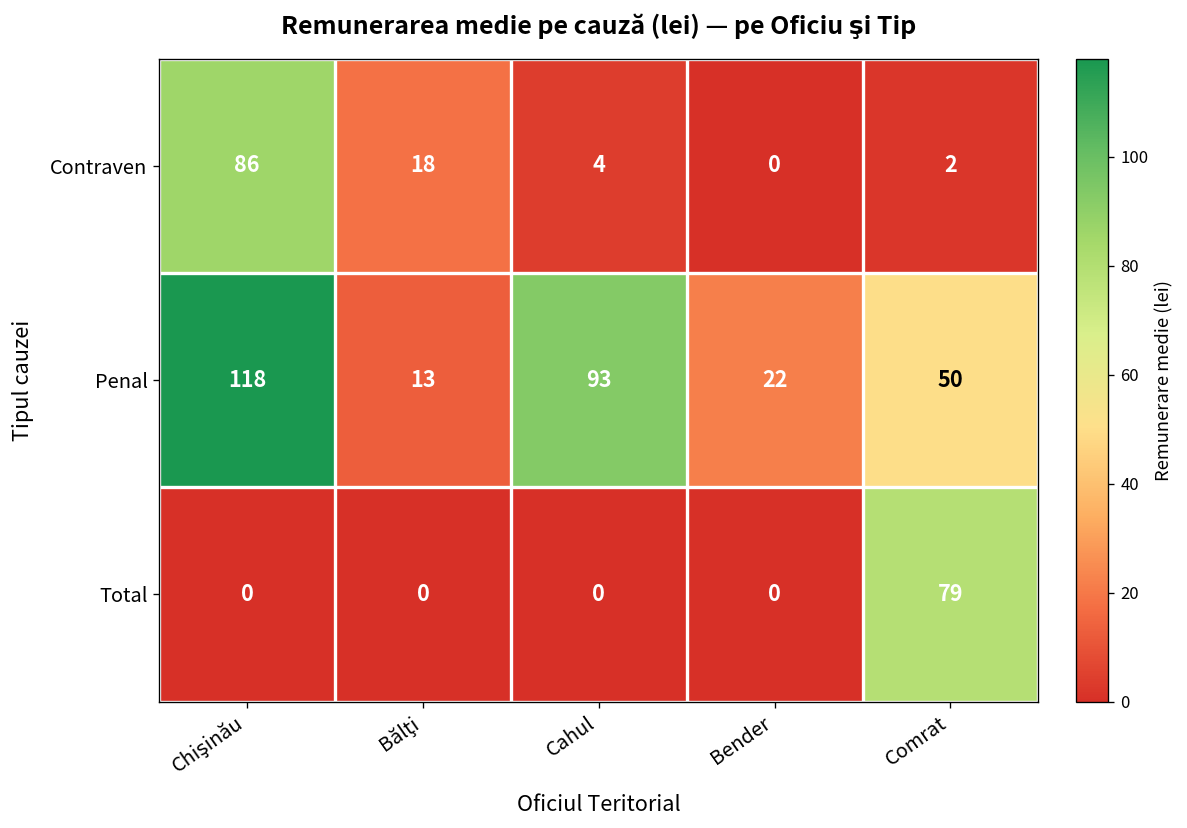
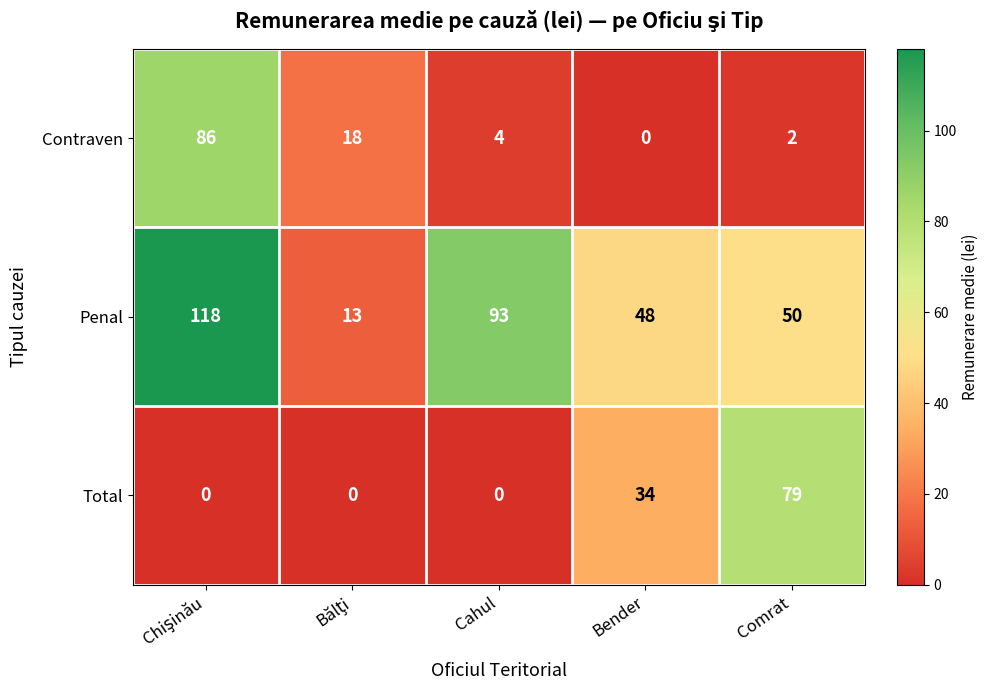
Penal, Bender: 22 -> 48
Total, Bender: 0 -> 34
